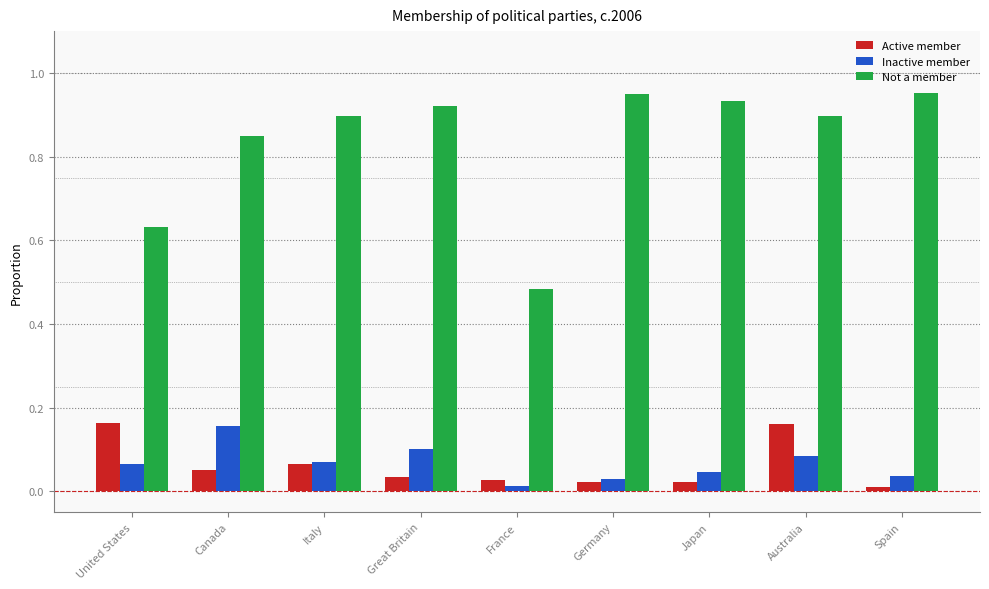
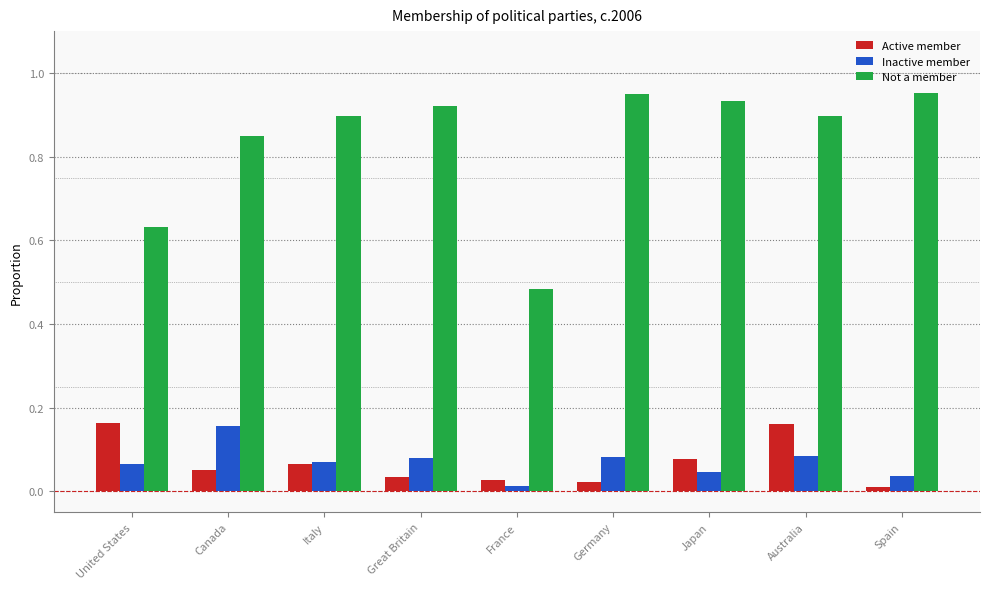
Inactive member, Great Britain: 0.10 -> 0.08
Inactive member, Germany: 0.03 -> 0.08
Active member, Japan: 0.02 -> 0.08
